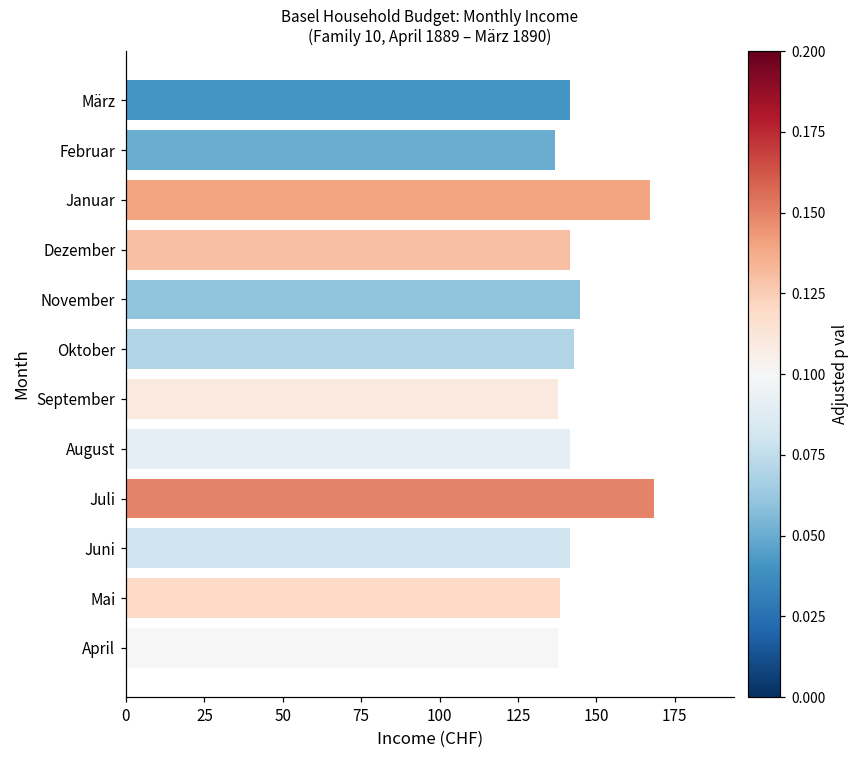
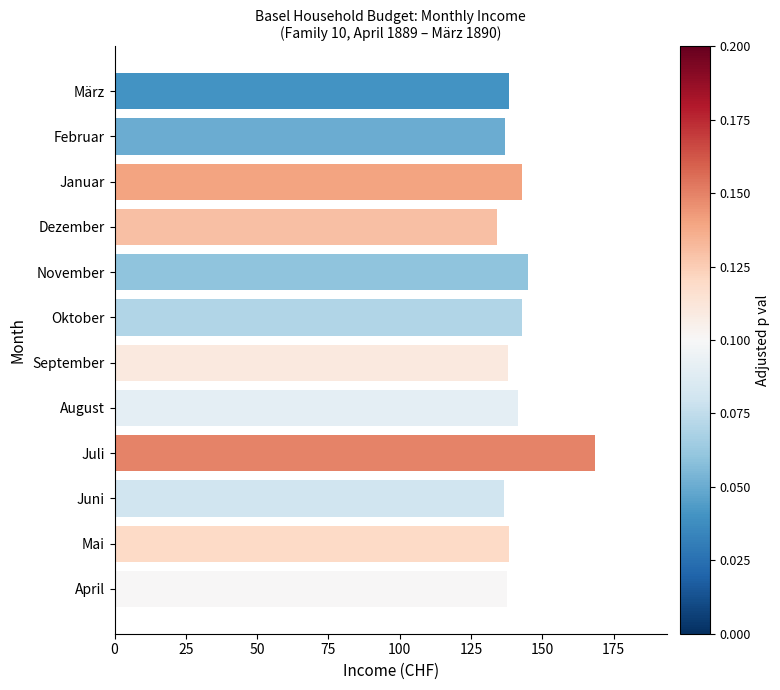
März: 142 -> 138
Januar: 167 -> 143
Dezember: 142 -> 134
Juni: 142 -> 137
